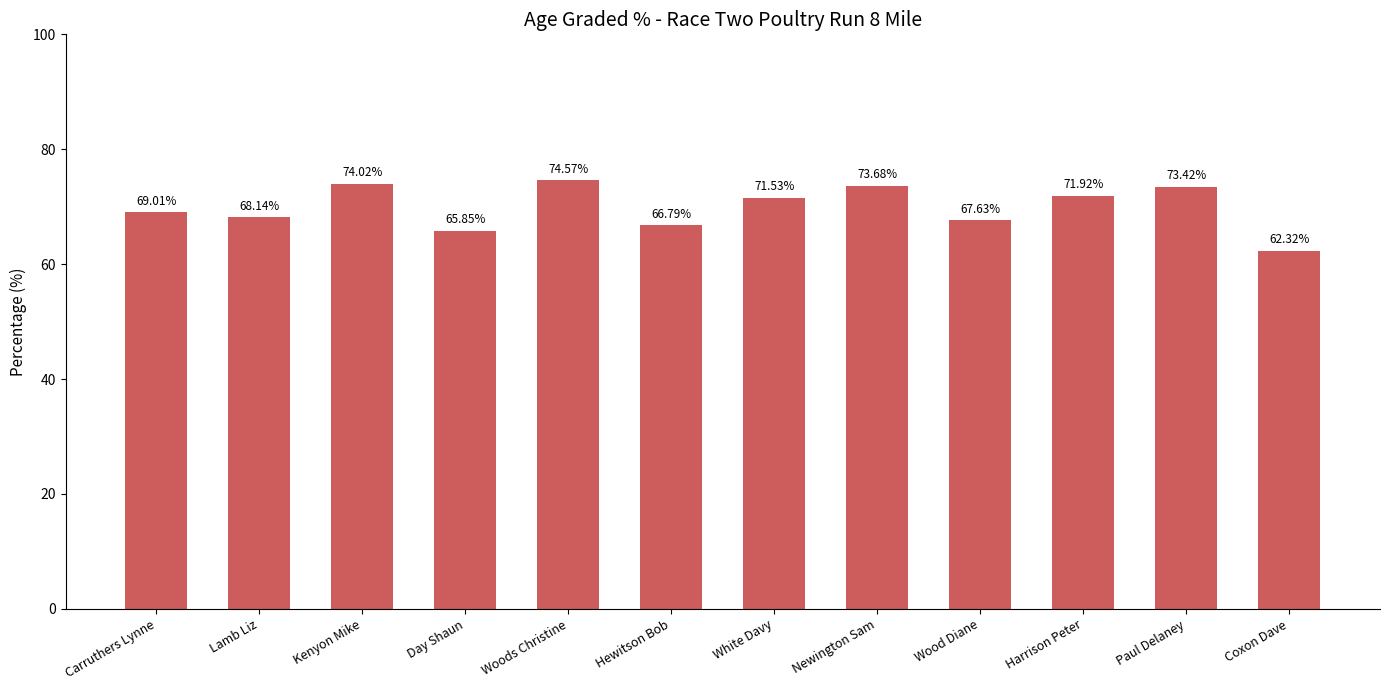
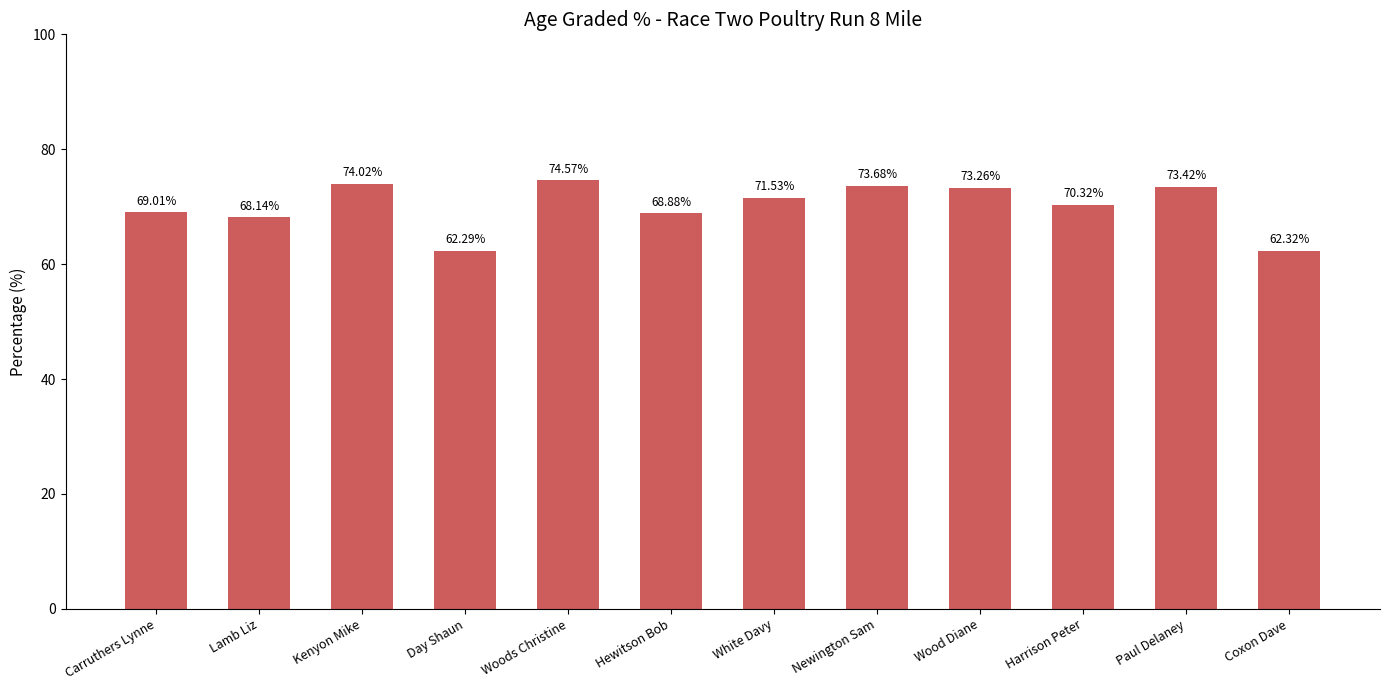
Day Shaun: 65.85% -> 62.29%
Hewitson Bob: 66.79% -> 68.88%
Wood Diane: 67.63% -> 73.26%
Harrison Peter: 71.92% -> 70.32%
